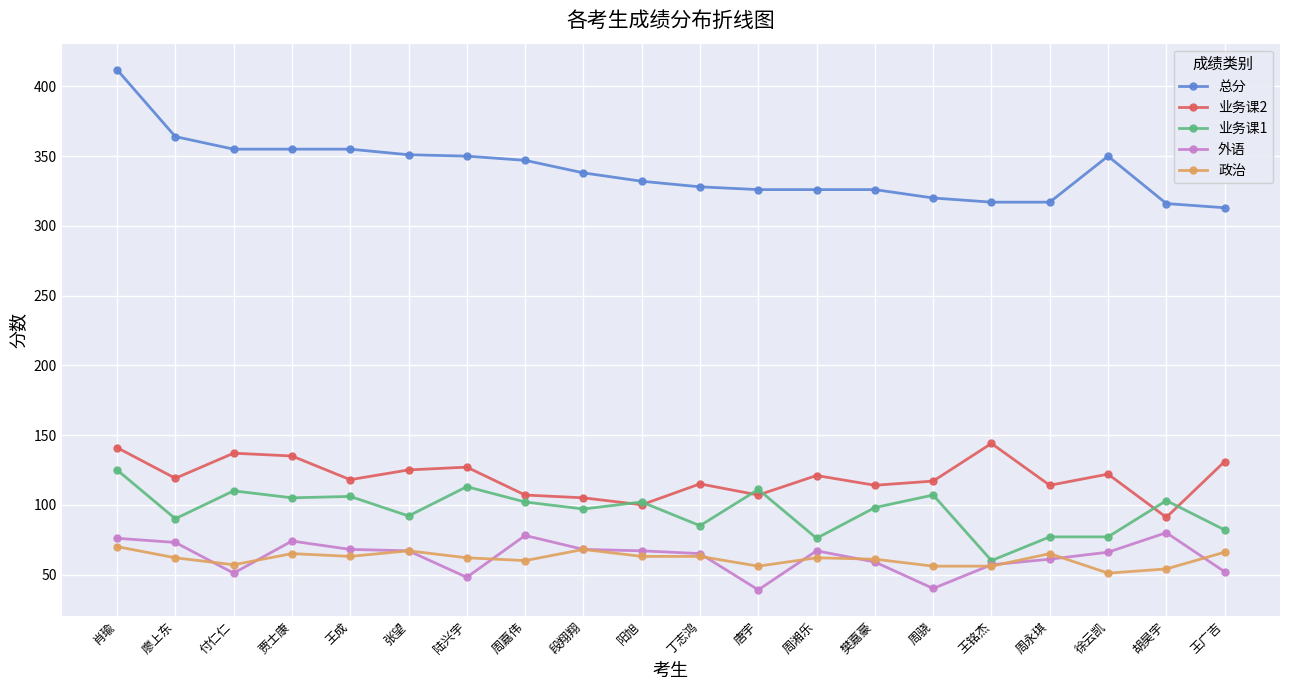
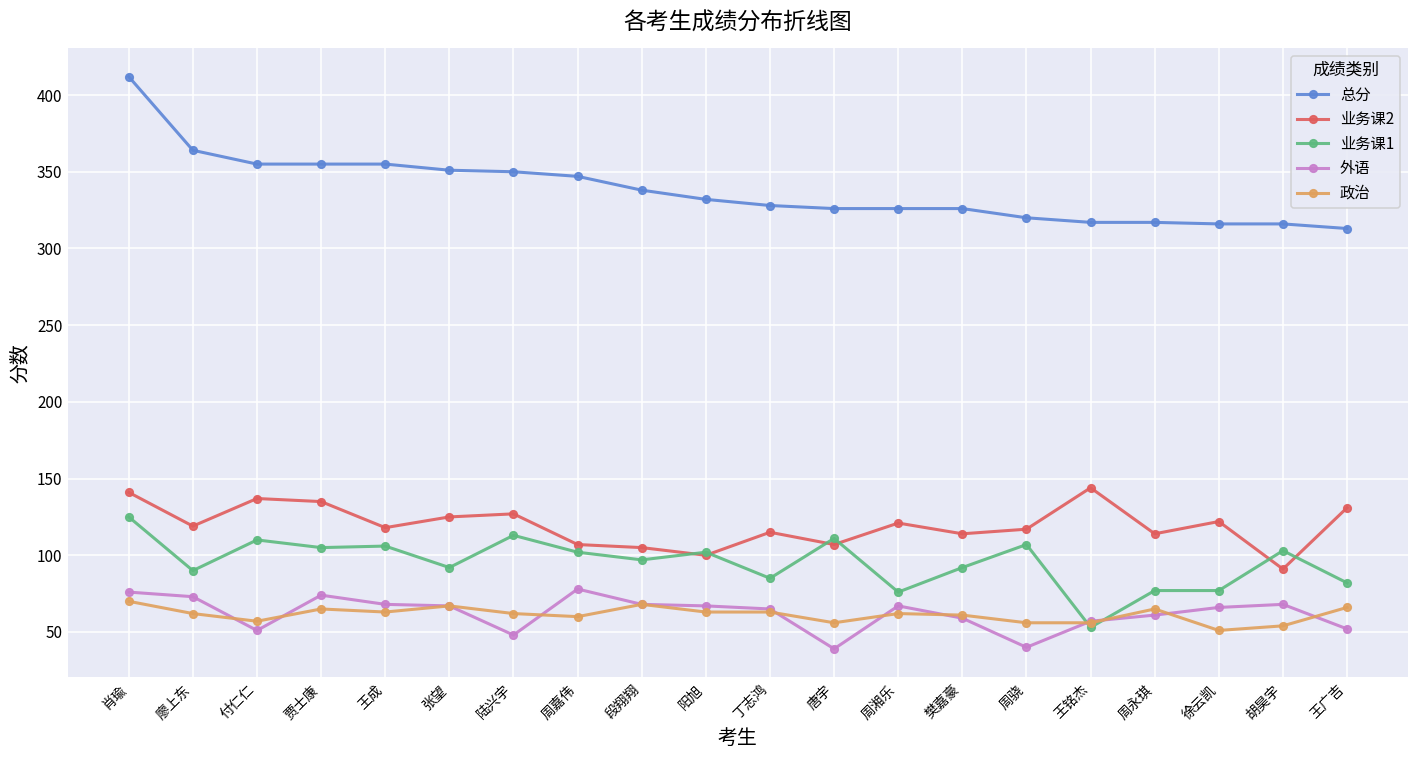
业务课1, 樊嘉豪: 98 -> 92
业务课1, 王铭杰: 60 -> 53
总分, 徐云凯: 350 -> 316
外语, 胡昊宇: 80 -> 68
